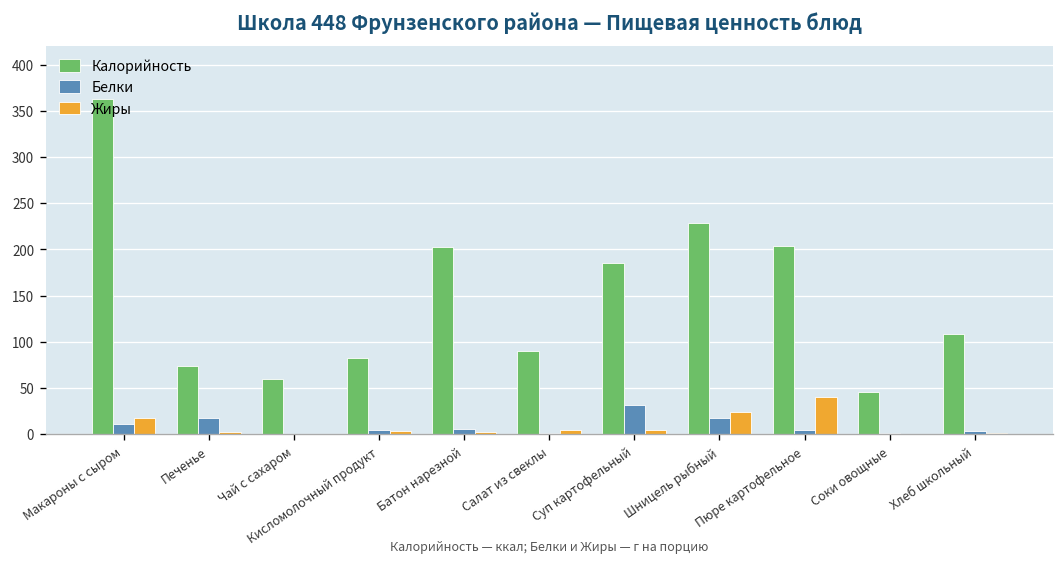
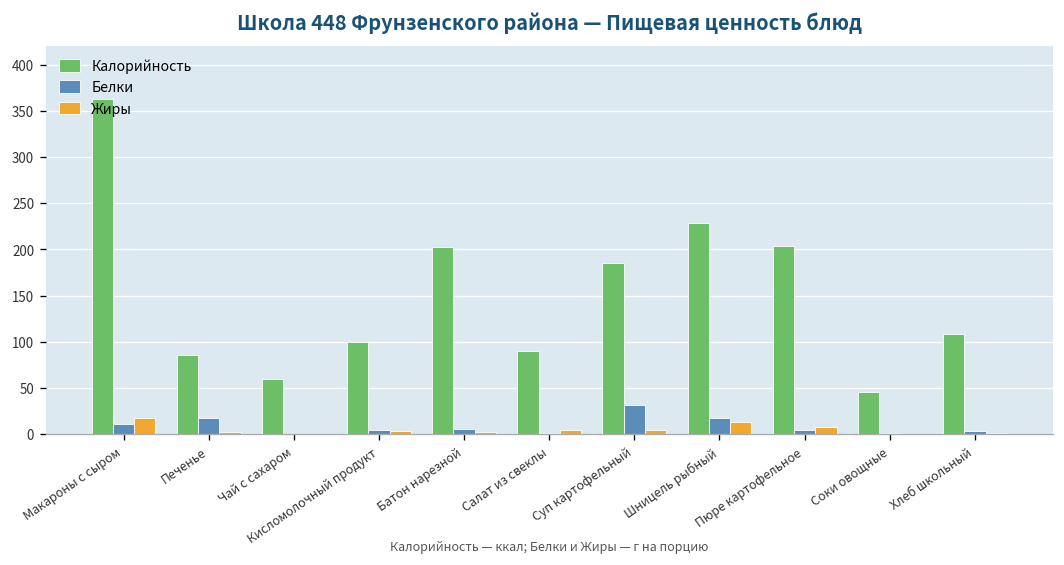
Калорийность, Печенье: 70 -> 90
Калорийность, Кисломолочный продукт: 80 -> 100
Жиры, Шницель рыбный: 20 -> 10
Жиры, Пюре картофельное: 40 -> 10
